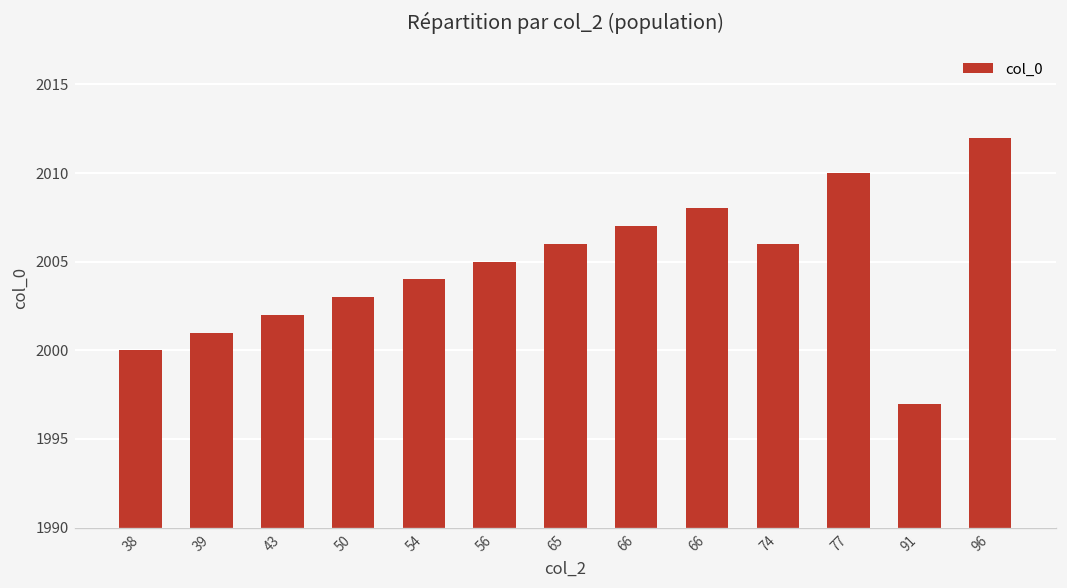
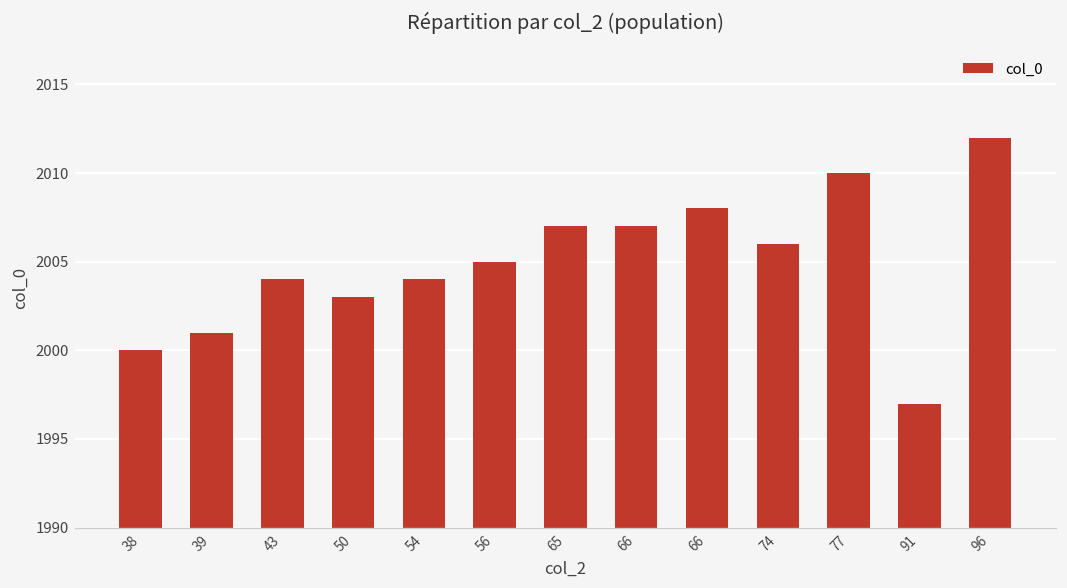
43: 2002 -> 2004
65: 2006 -> 2007
